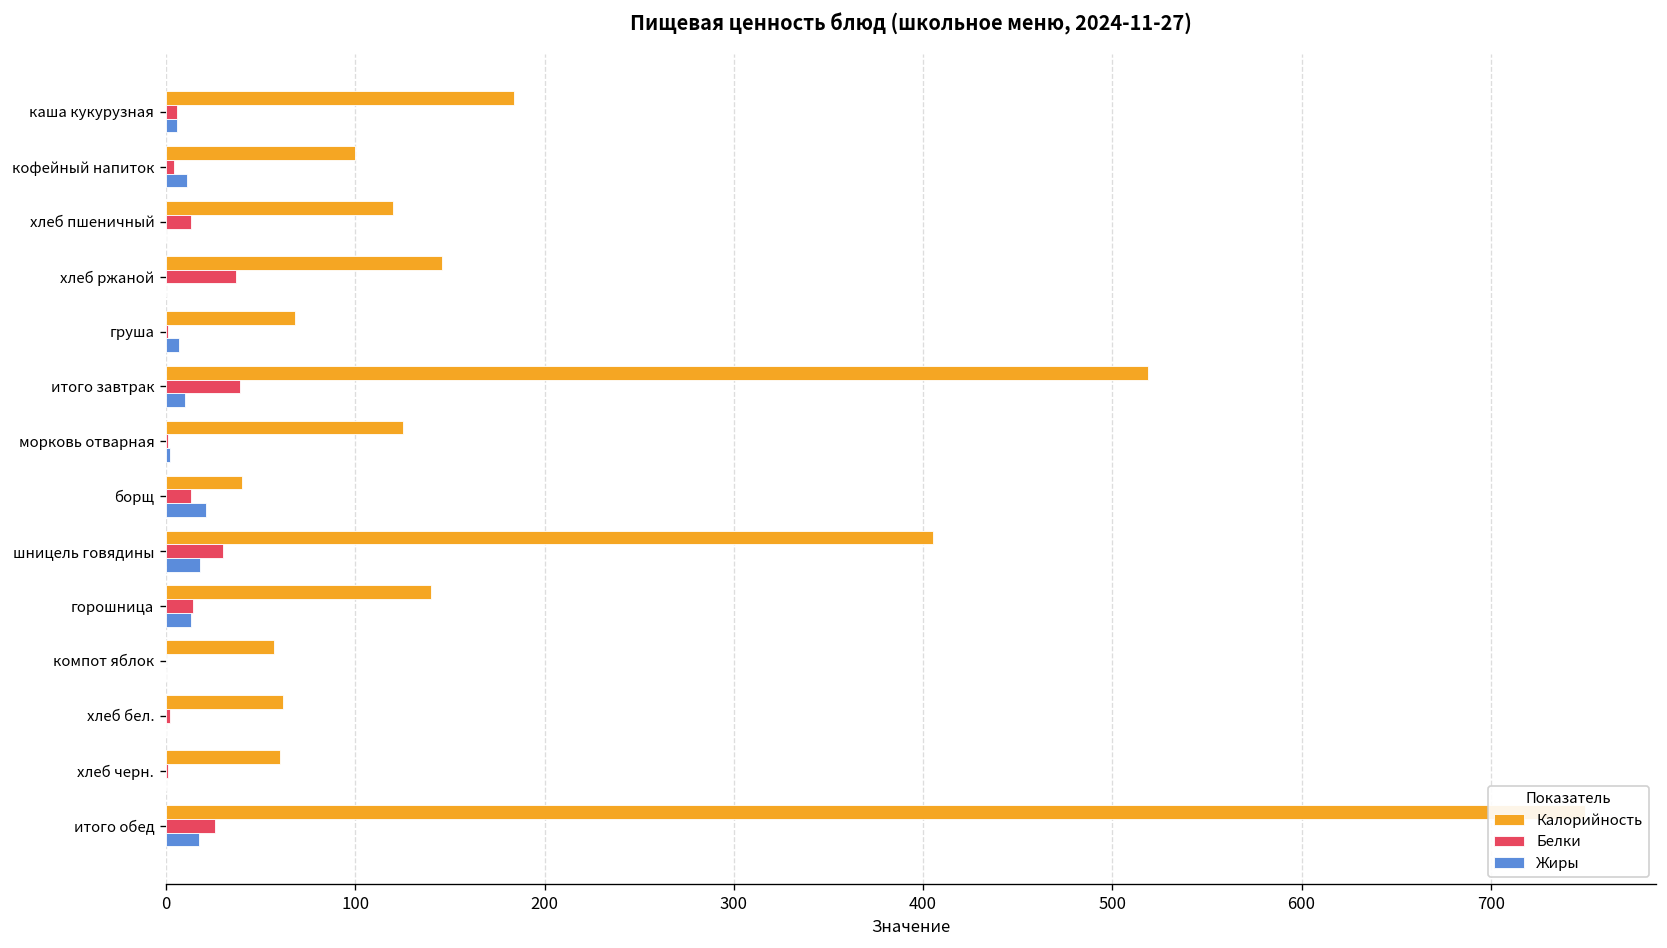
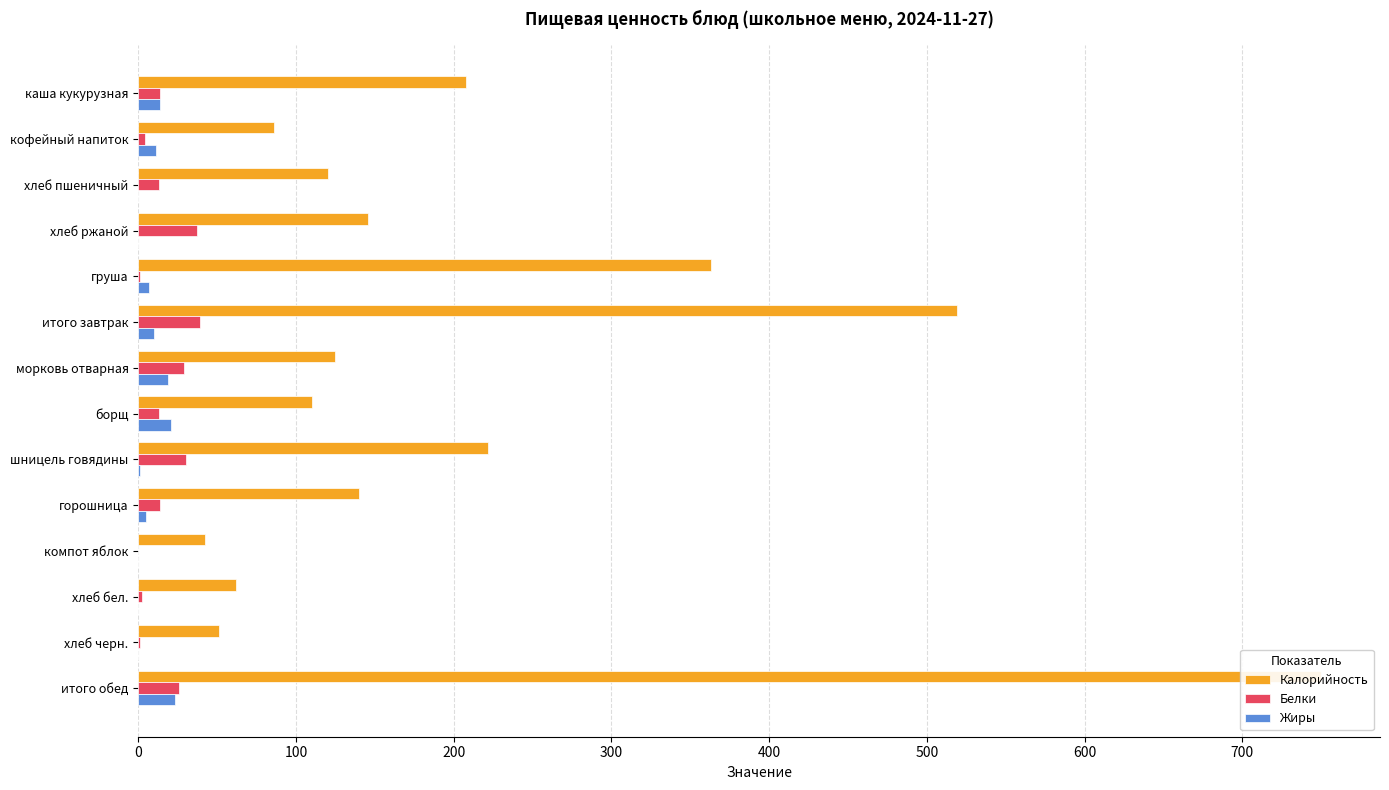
Калорийность, каша кукурузная: 184 -> 208
Белки, каша кукурузная: 6 -> 14
Жиры, каша кукурузная: 6 -> 14
Калорийность, кофейный напиток: 100 -> 86
Калорийность, груша: 68 -> 363
Белки, морковь отварная: 1 -> 29
Жиры, морковь отварная: 2 -> 19
Калорийность, борщ: 40 -> 110
Калорийность, шницель говядины: 406 -> 221
Жиры, шницель говядины: 18 -> 1
Жиры, горошница: 13 -> 5
Калорийность, компот яблок: 57 -> 42
Калорийность, хлеб черн.: 60 -> 51
Жиры, итого обед: 17 -> 24
